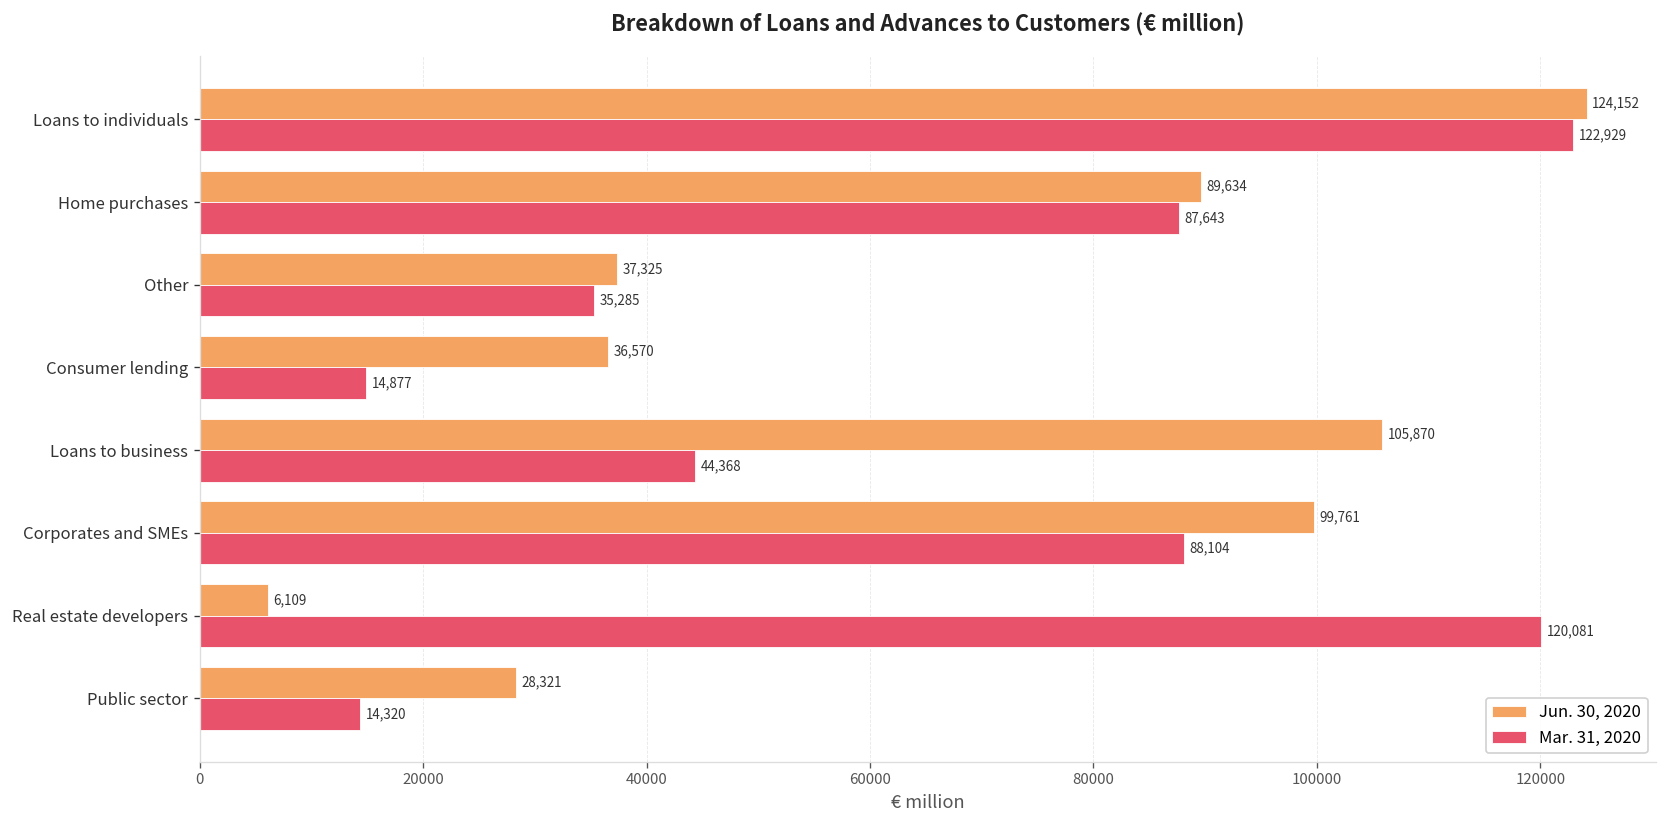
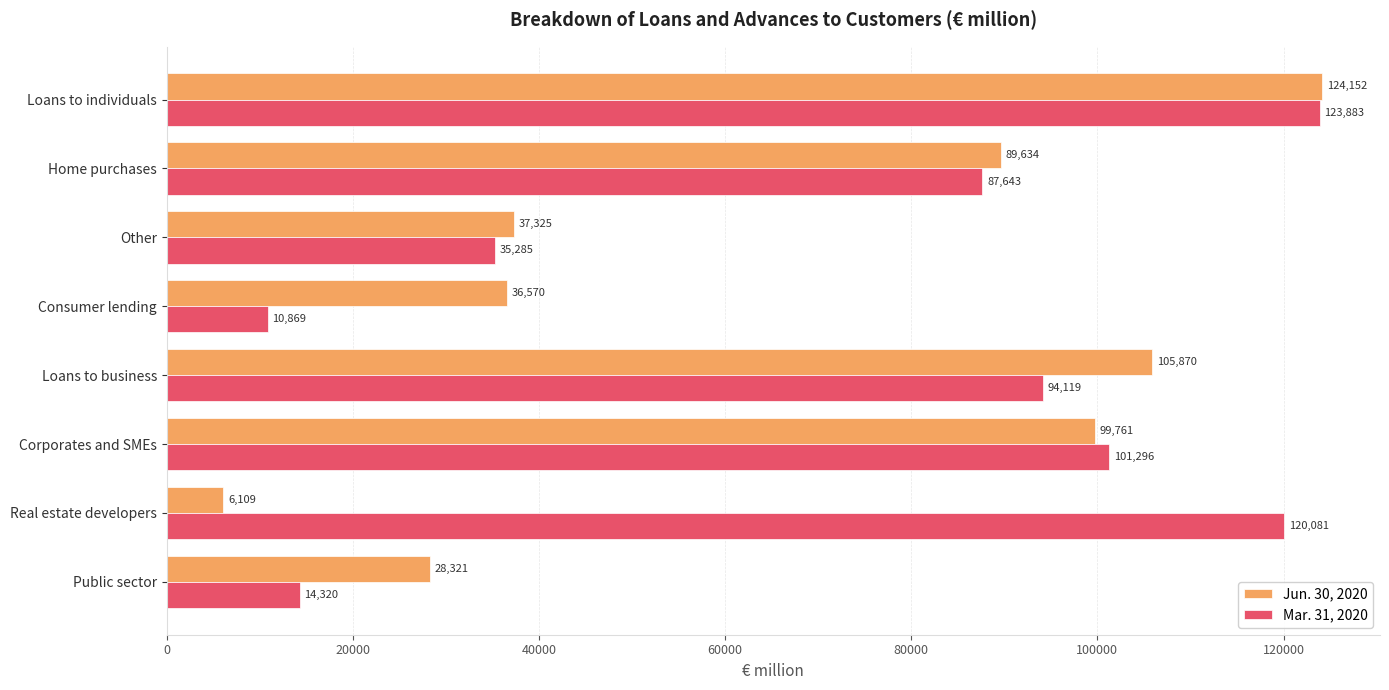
Mar. 31, 2020, Loans to individuals: 122,929 -> 123,883
Mar. 31, 2020, Consumer lending: 14,877 -> 10,869
Mar. 31, 2020, Loans to business: 44,368 -> 94,119
Mar. 31, 2020, Corporates and SMEs: 88,104 -> 101,296
